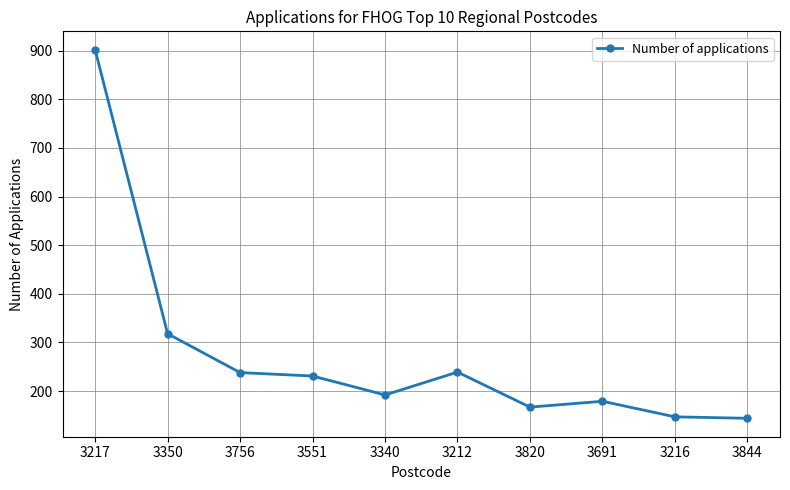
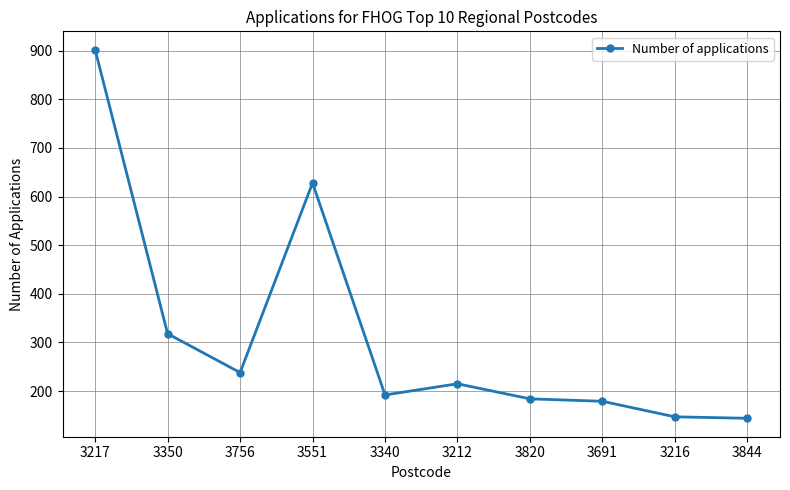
3551: 230 -> 630
3212: 240 -> 220
3820: 170 -> 180
